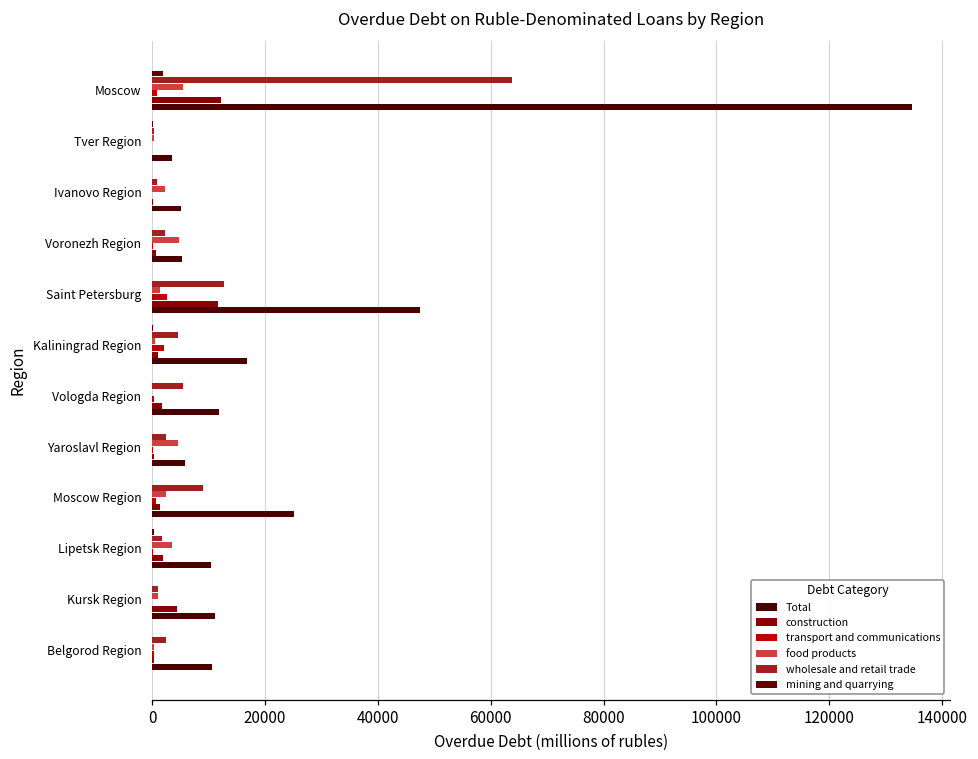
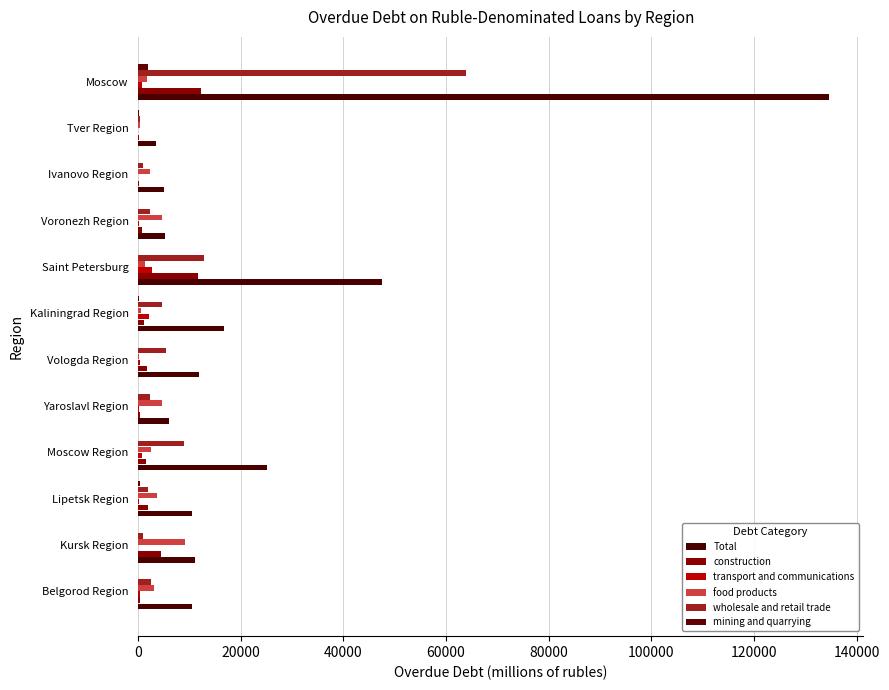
food products, Moscow: 6000 -> 2000
food products, Kursk Region: 1000 -> 9000
food products, Belgorod Region: 0 -> 3000
